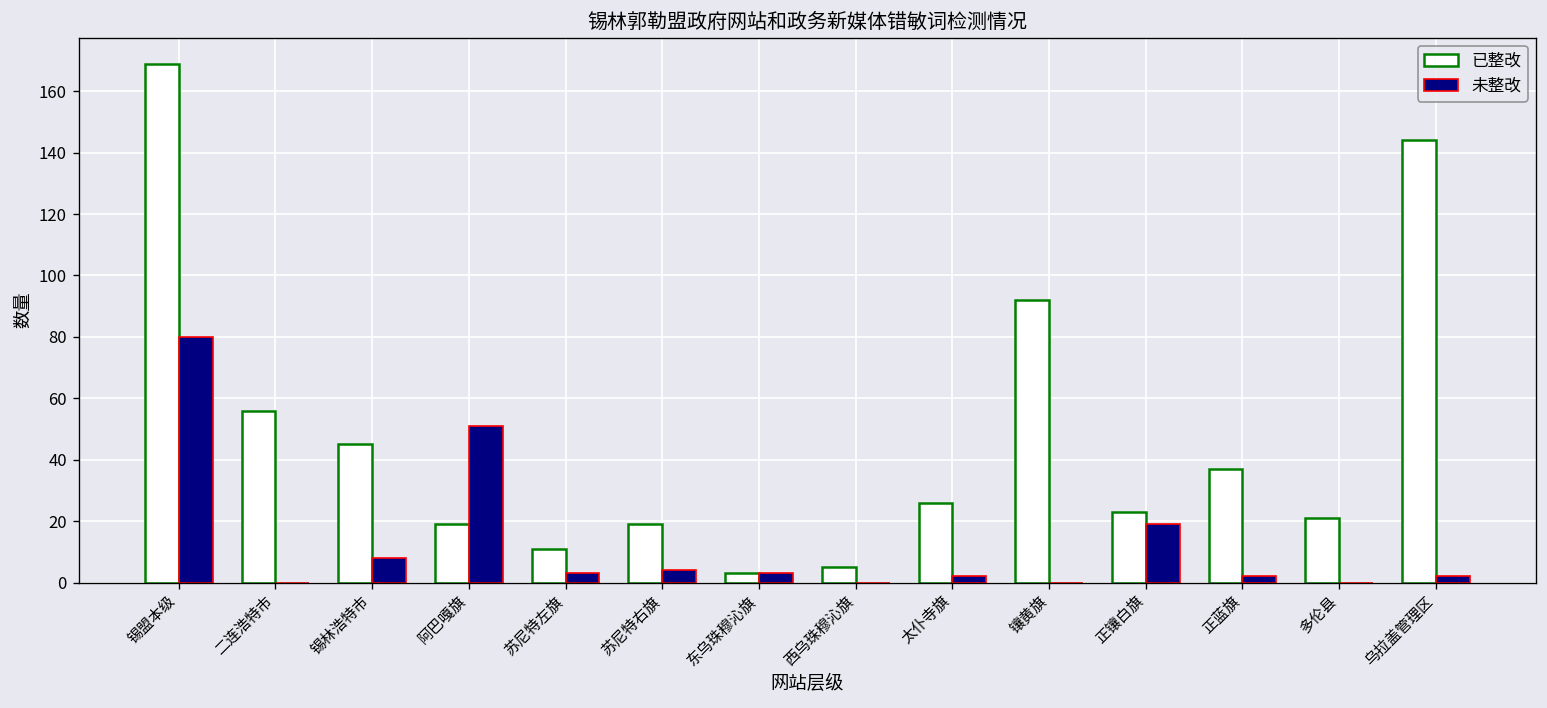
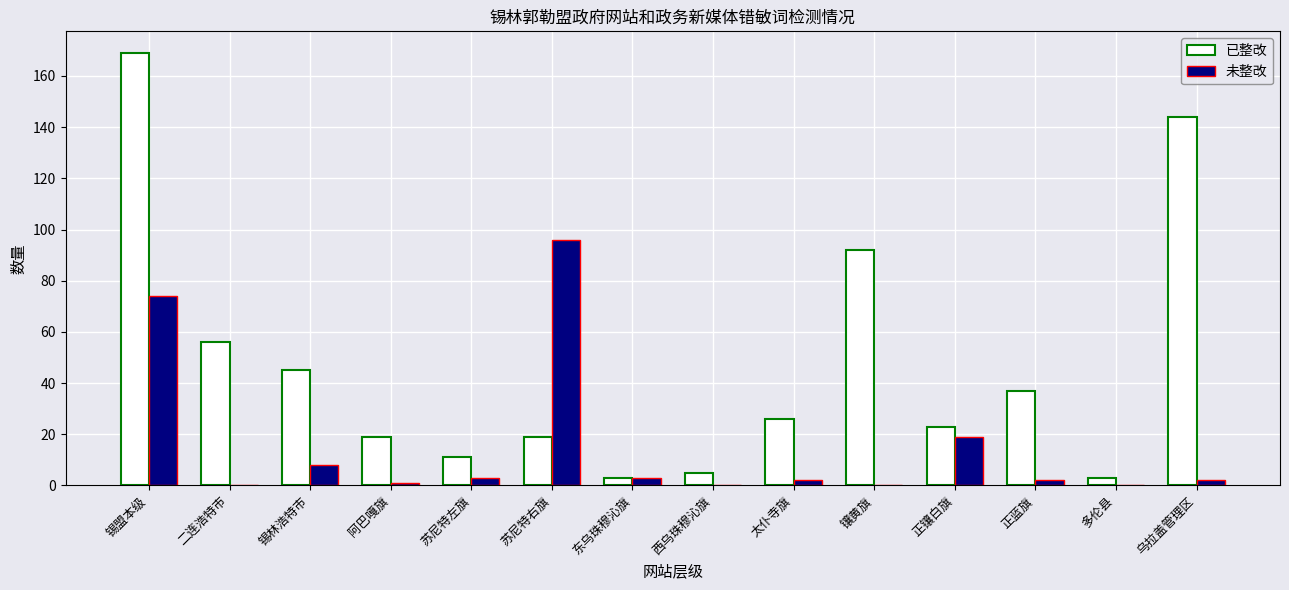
未整改, 锡盟本级: 80 -> 74
未整改, 阿巴嘎旗: 51 -> 1
未整改, 苏尼特右旗: 4 -> 96
已整改, 多伦县: 21 -> 3
